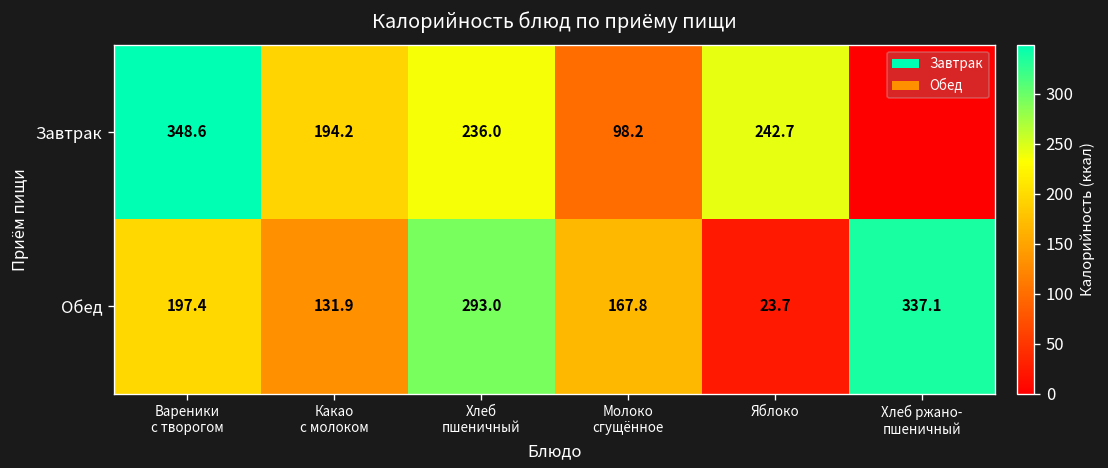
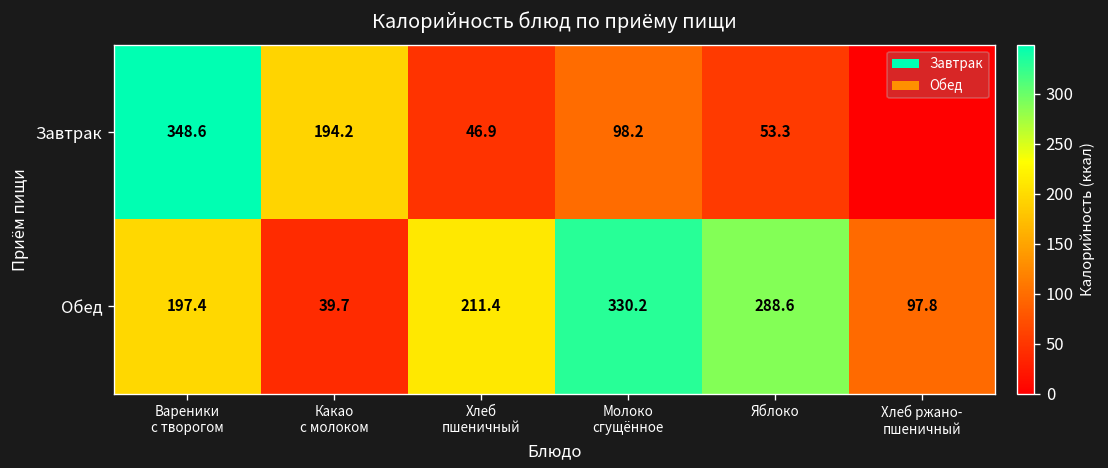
Завтрак, Хлеб пшеничный: 236.0 -> 46.9
Завтрак, Яблоко: 242.7 -> 53.3
Обед, Какао с молоком: 131.9 -> 39.7
Обед, Хлеб пшеничный: 293.0 -> 211.4
Обед, Молоко сгущённое: 167.8 -> 330.2
Обед, Яблоко: 23.7 -> 288.6
Обед, Хлеб ржано- пшеничный: 337.1 -> 97.8
